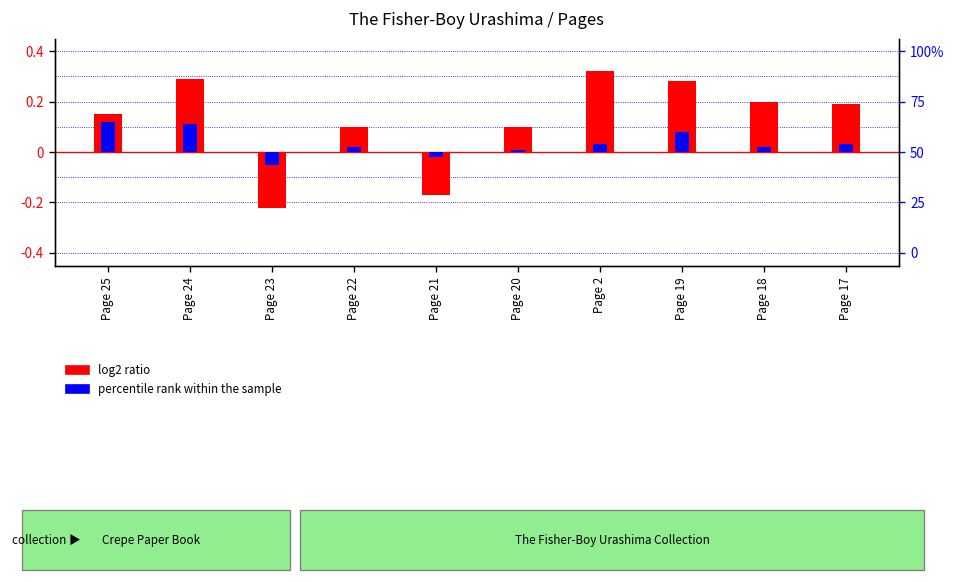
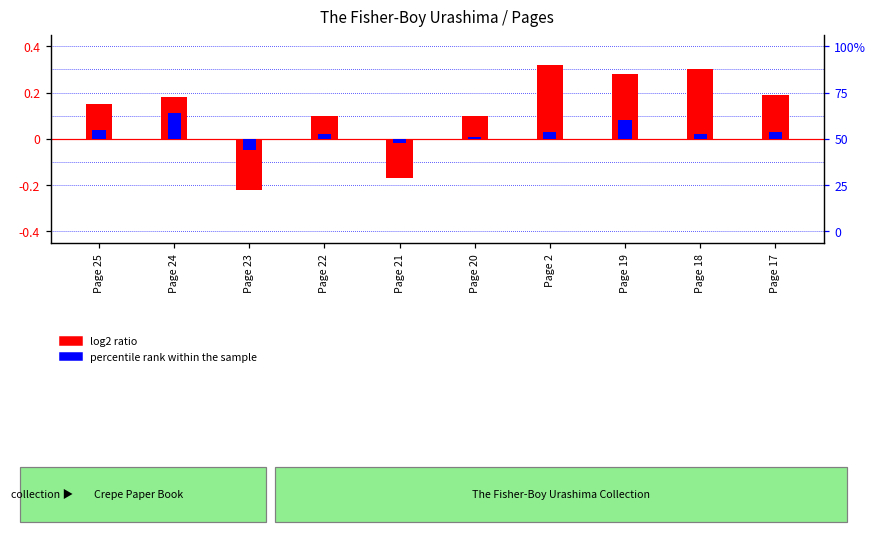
percentile rank within the sample, Page 25: 0.12 -> 0.04
log2 ratio, Page 24: 0.29 -> 0.18
log2 ratio, Page 18: 0.2 -> 0.3
